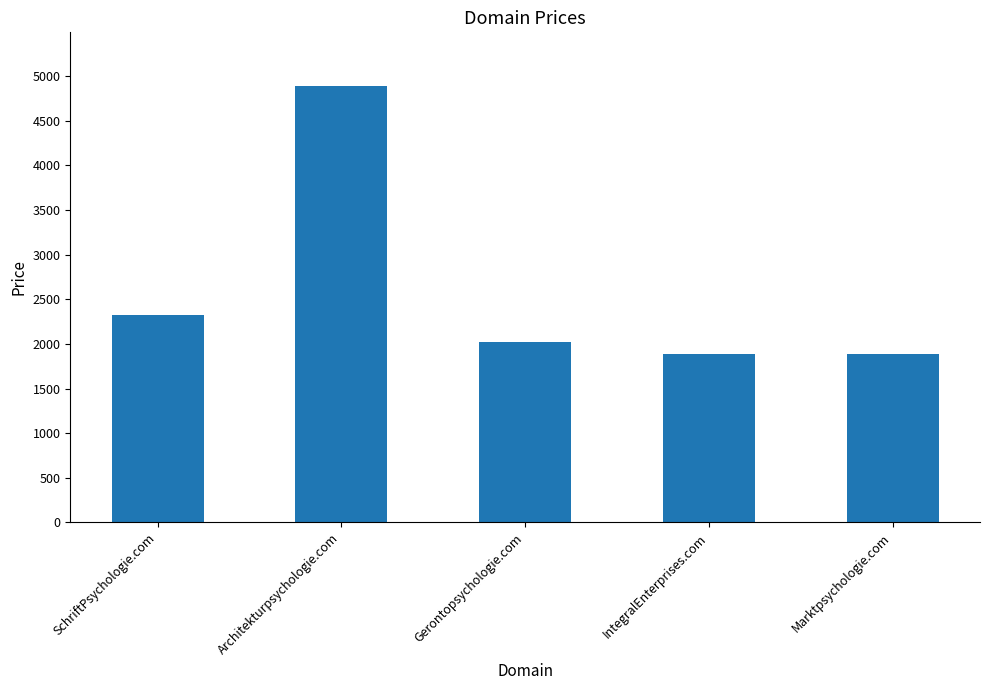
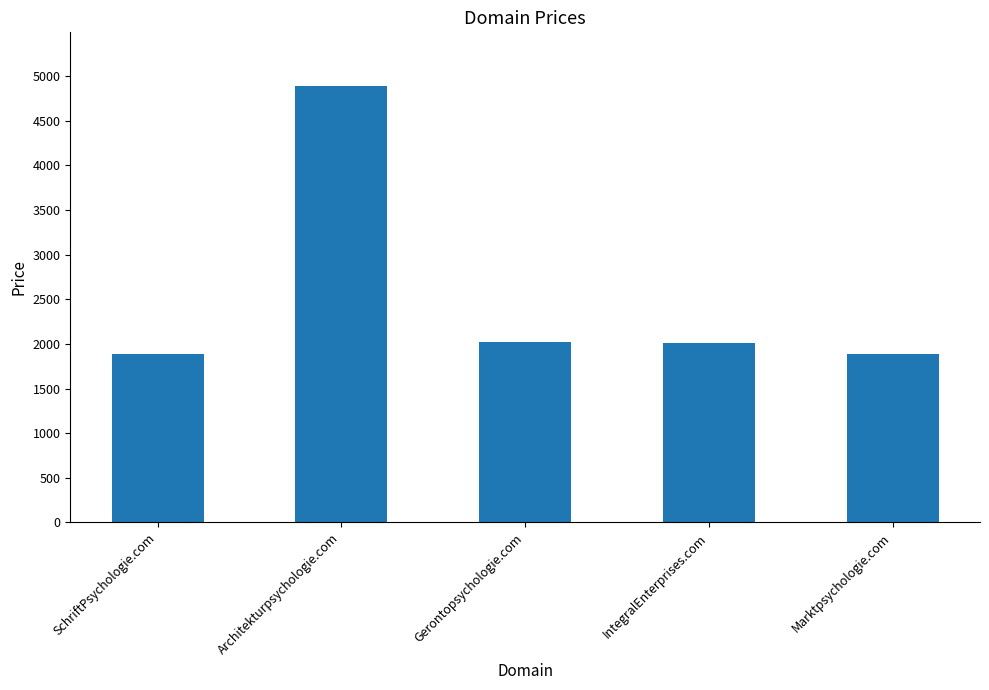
SchriftPsychologie.com: 2300 -> 1900
IntegralEnterprises.com: 1900 -> 2000
